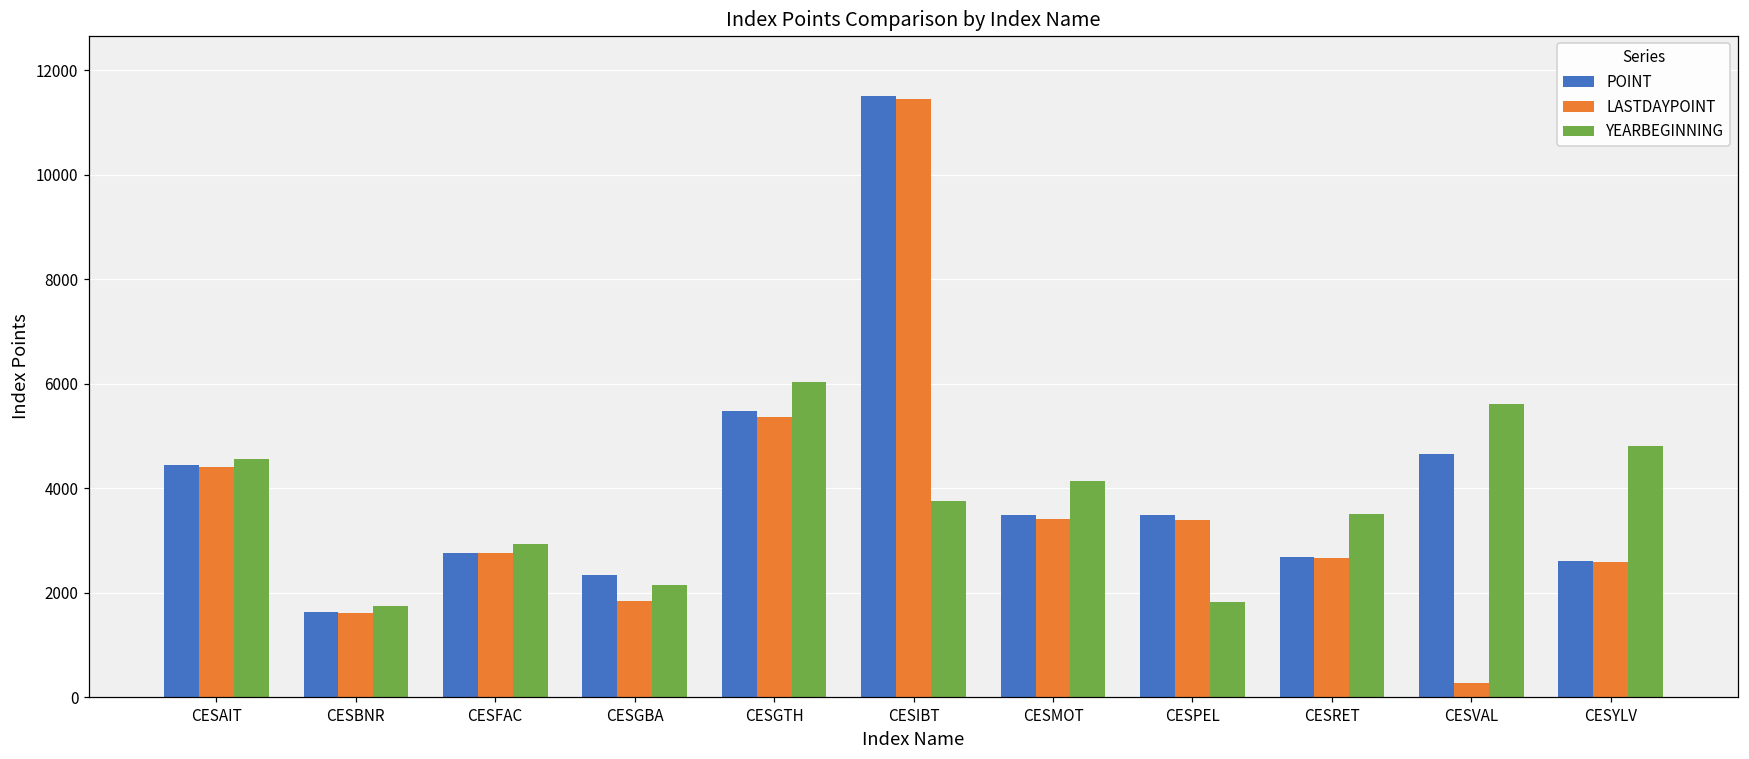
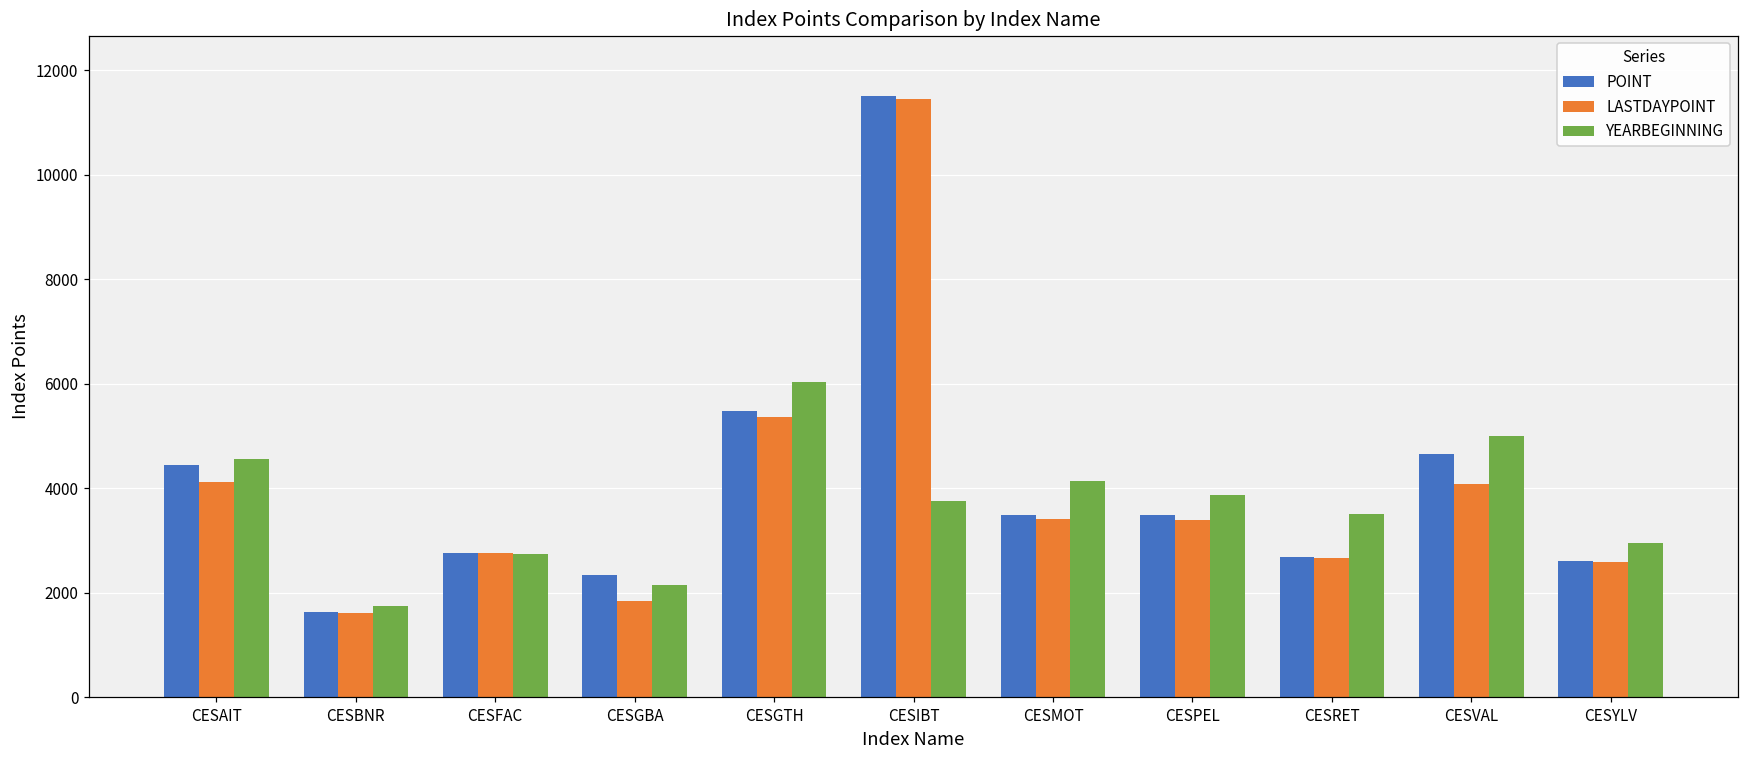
LASTDAYPOINT, CESAIT: 4400 -> 4100
YEARBEGINNING, CESFAC: 2900 -> 2700
YEARBEGINNING, CESPEL: 1800 -> 3900
LASTDAYPOINT, CESVAL: 300 -> 4100
YEARBEGINNING, CESVAL: 5600 -> 5000
YEARBEGINNING, CESYLV: 4800 -> 3000
